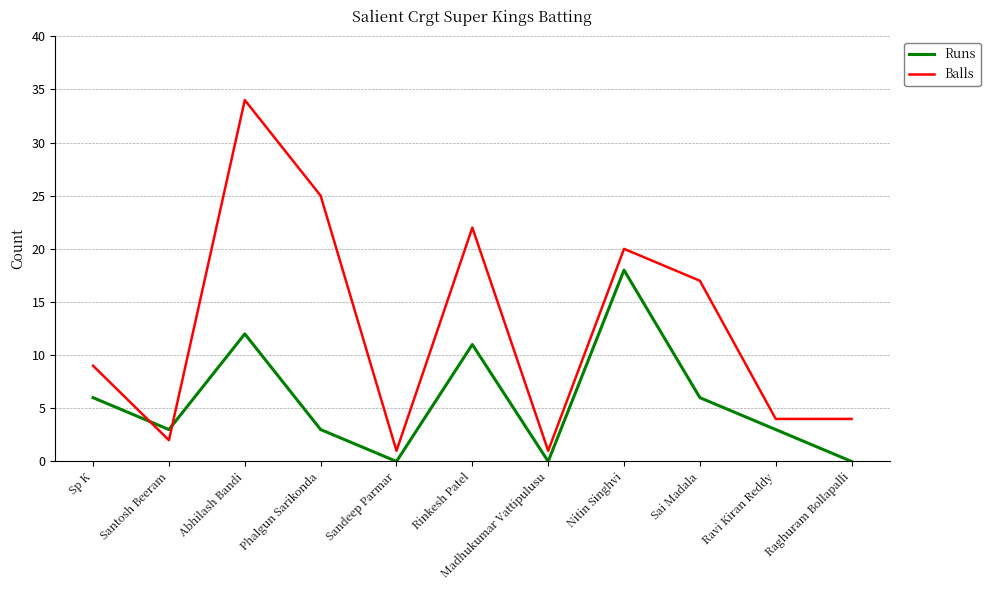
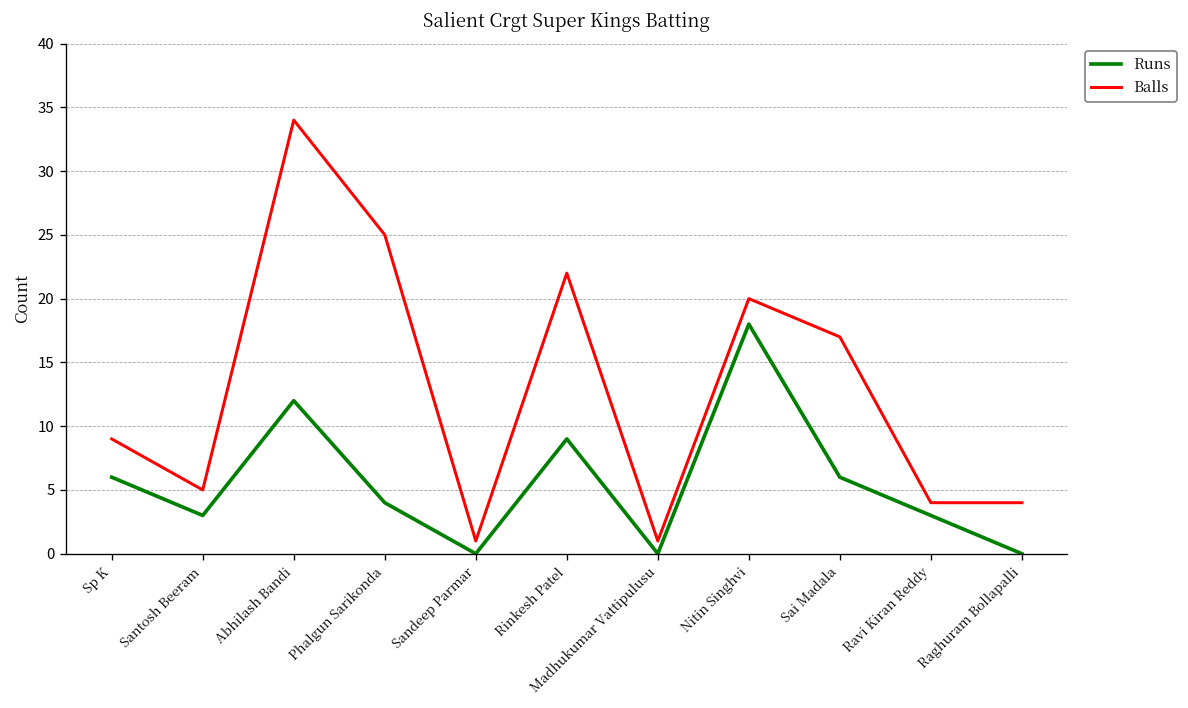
Balls, Santosh Beeram: 2 -> 5
Runs, Phalgun Sarikonda: 3 -> 4
Runs, Rinkesh Patel: 11 -> 9
